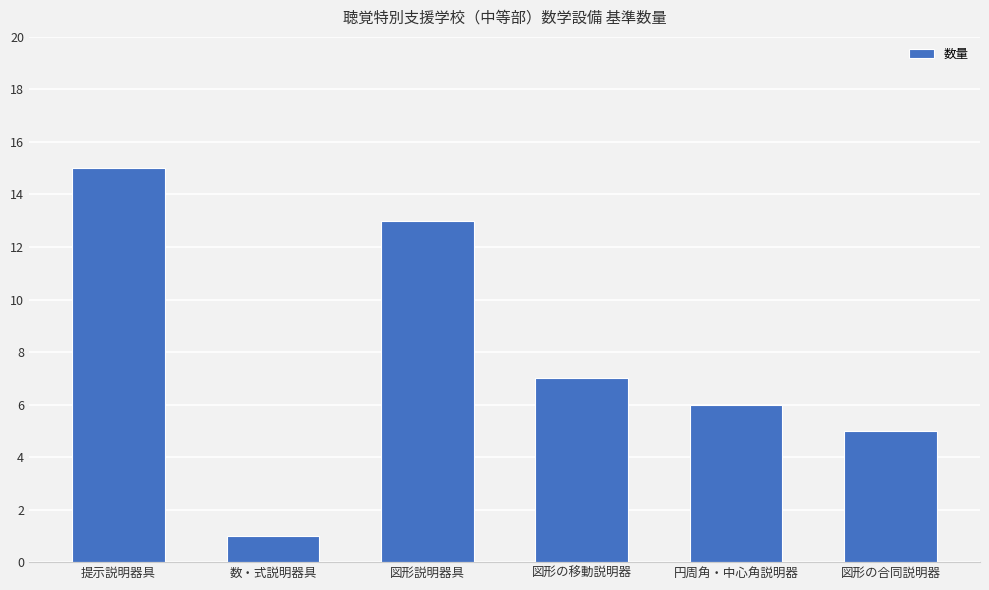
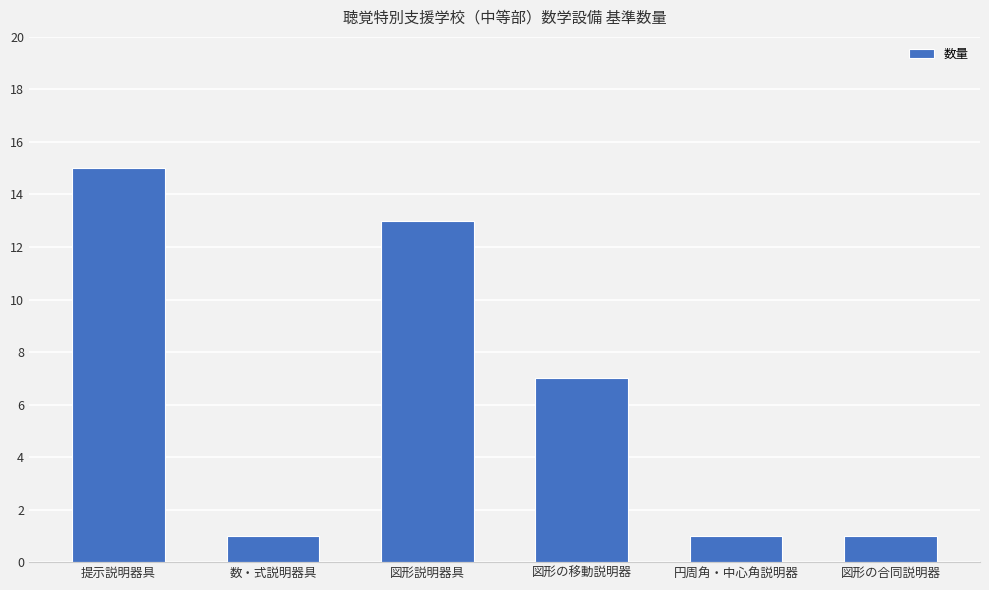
円周角・中心角説明器: 6 -> 1
図形の合同説明器: 5 -> 1
